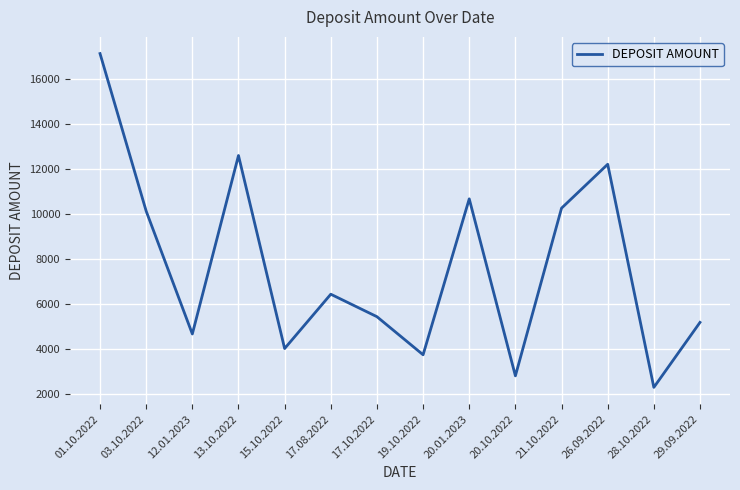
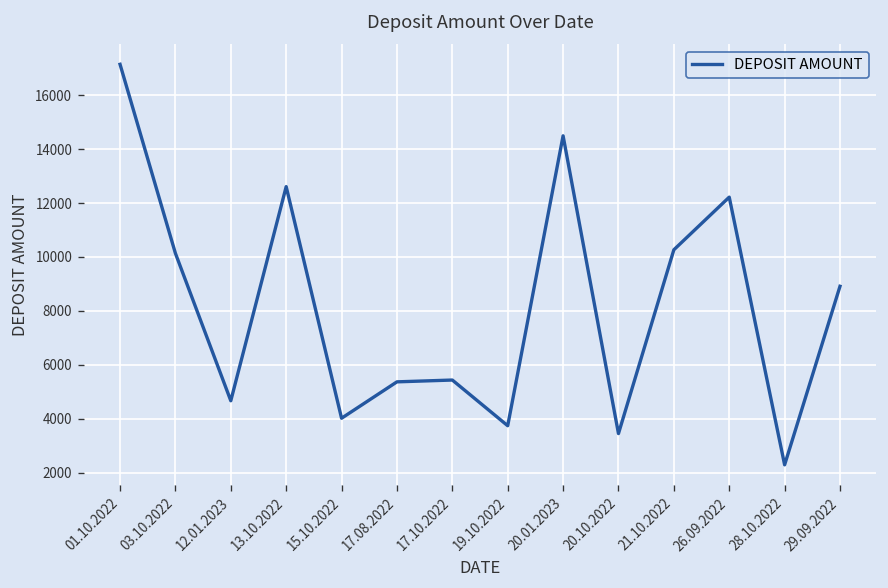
17.08.2022: 6400 -> 5400
20.01.2023: 10700 -> 14500
20.10.2022: 2800 -> 3400
29.09.2022: 5200 -> 8900
